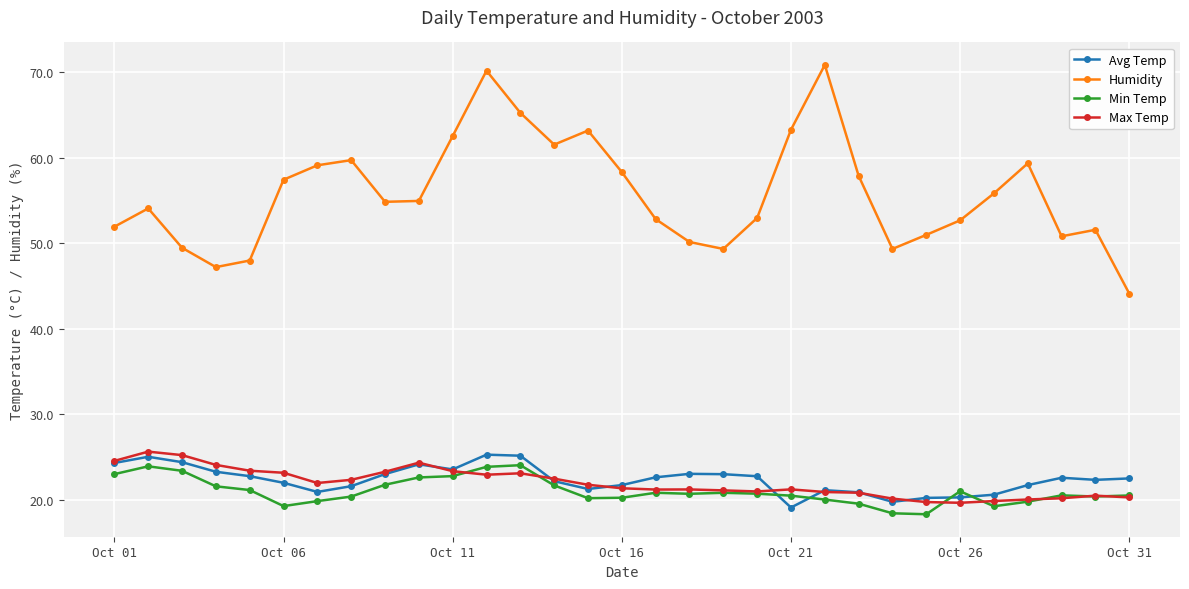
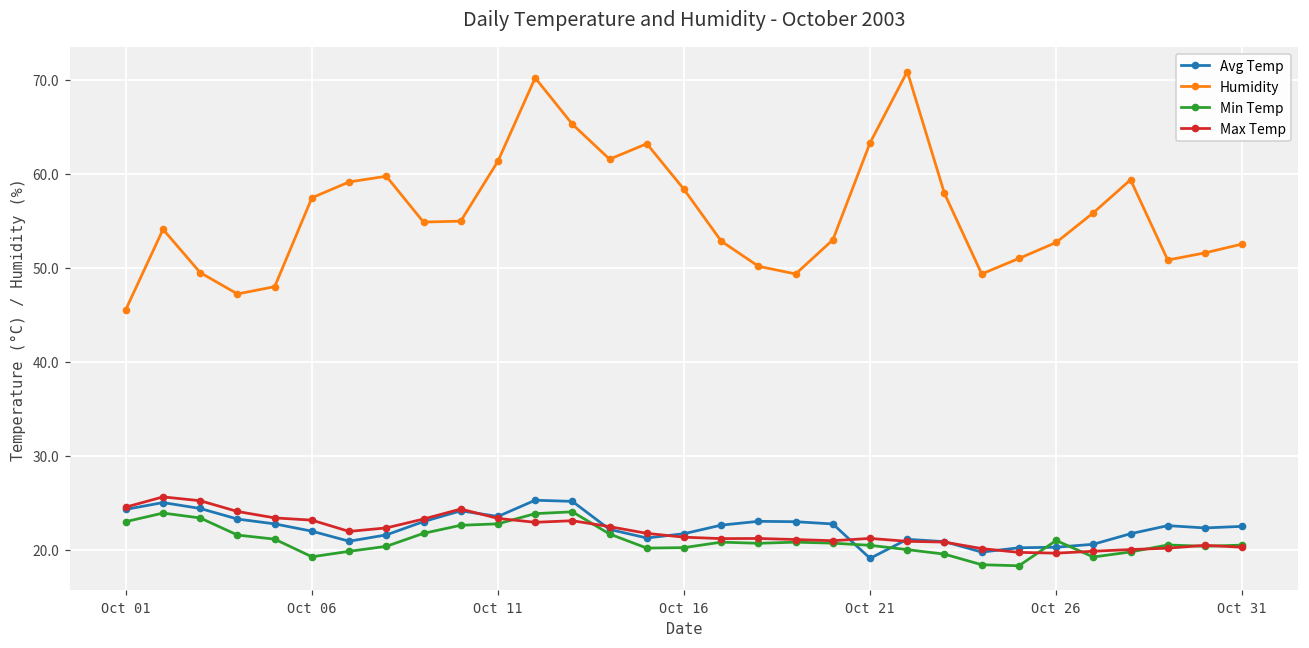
Humidity, Oct 01: 52 -> 46
Humidity, Oct 11: 63 -> 61
Humidity, Oct 31: 44 -> 53
